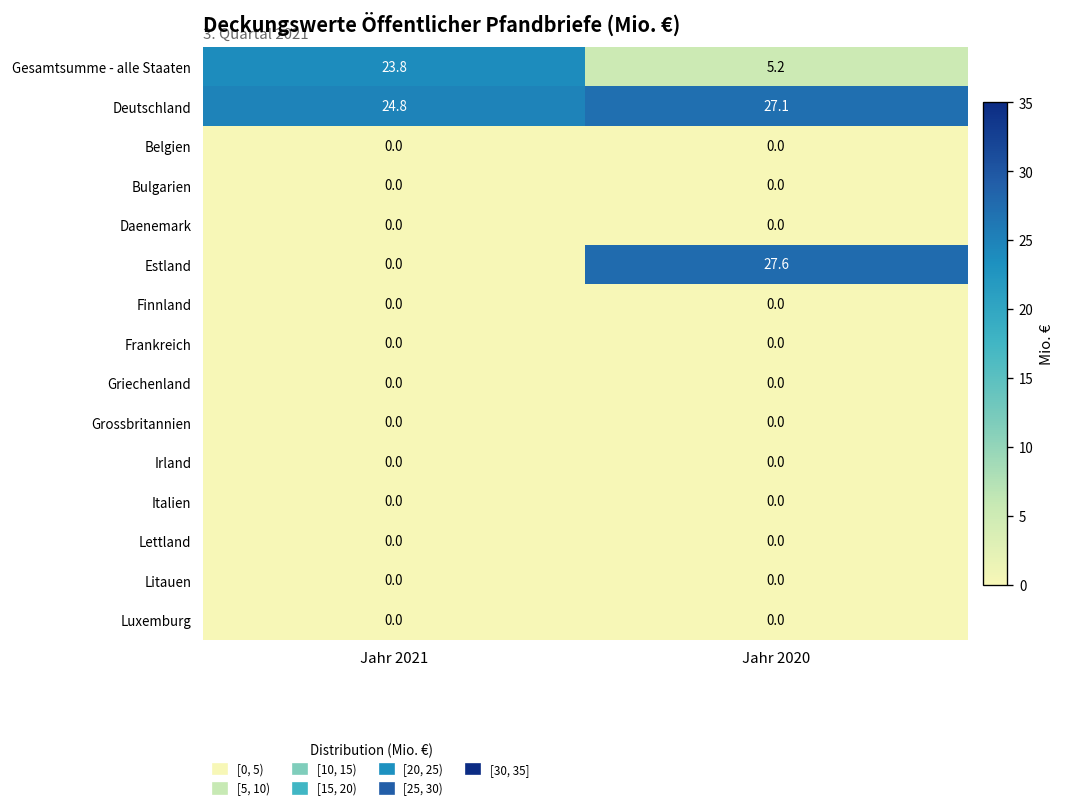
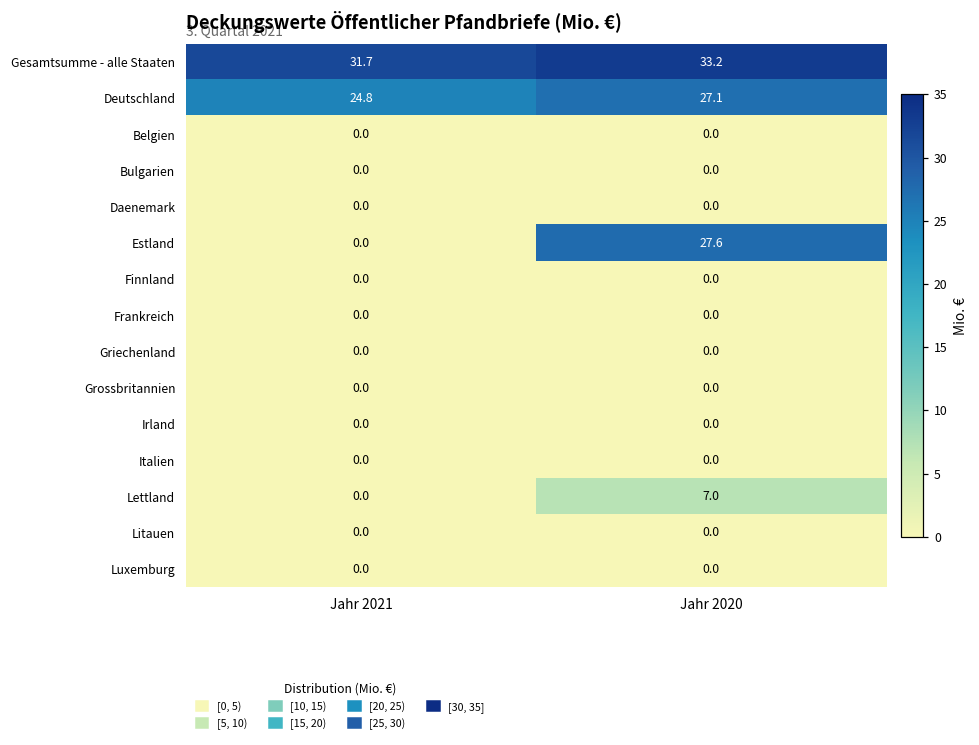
Gesamtsumme - alle Staaten, Jahr 2021: 23.8 -> 31.7
Gesamtsumme - alle Staaten, Jahr 2020: 5.2 -> 33.2
Lettland, Jahr 2020: 0.0 -> 7.0
